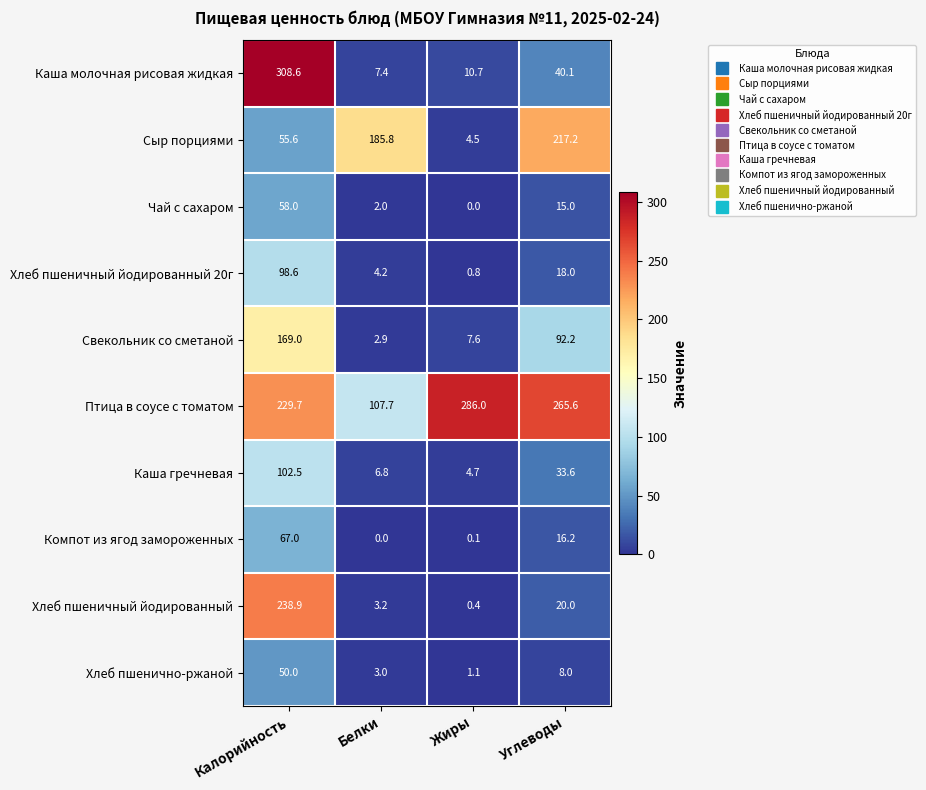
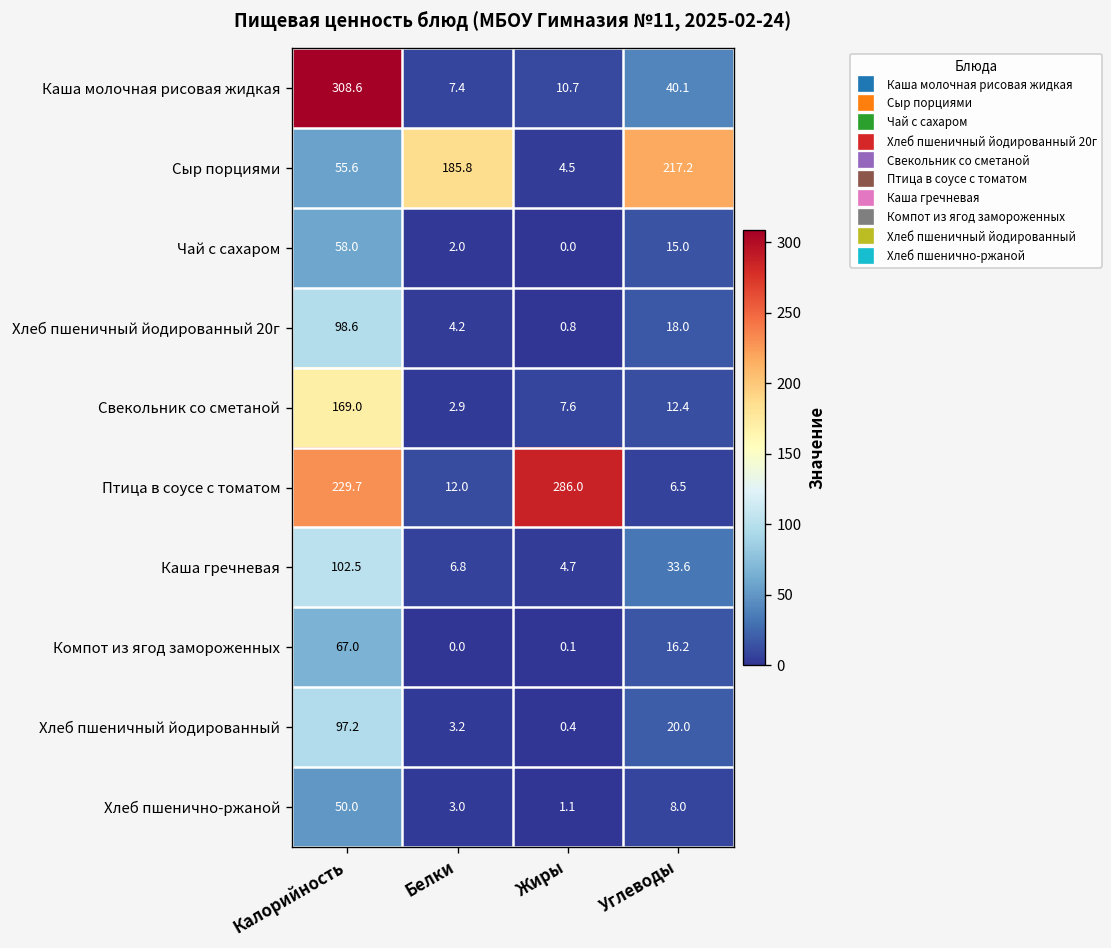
Свекольник со сметаной, Углеводы: 92.2 -> 12.4
Птица в соусе с томатом, Белки: 107.7 -> 12.0
Птица в соусе с томатом, Углеводы: 265.6 -> 6.5
Хлеб пшеничный йодированный, Калорийность: 238.9 -> 97.2
